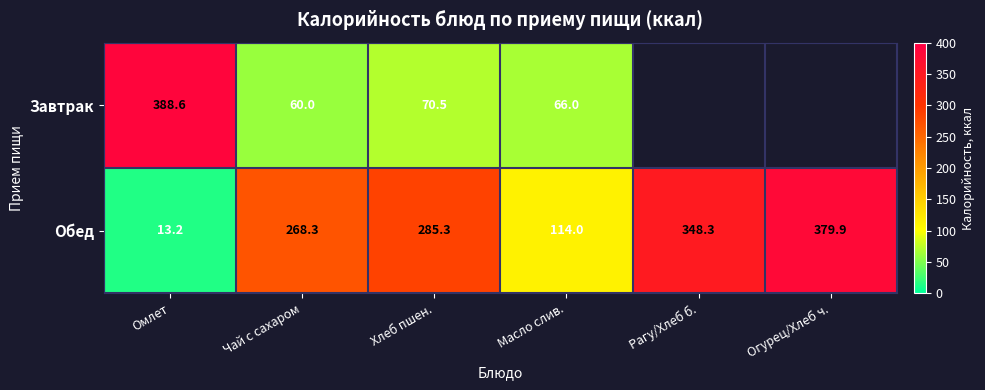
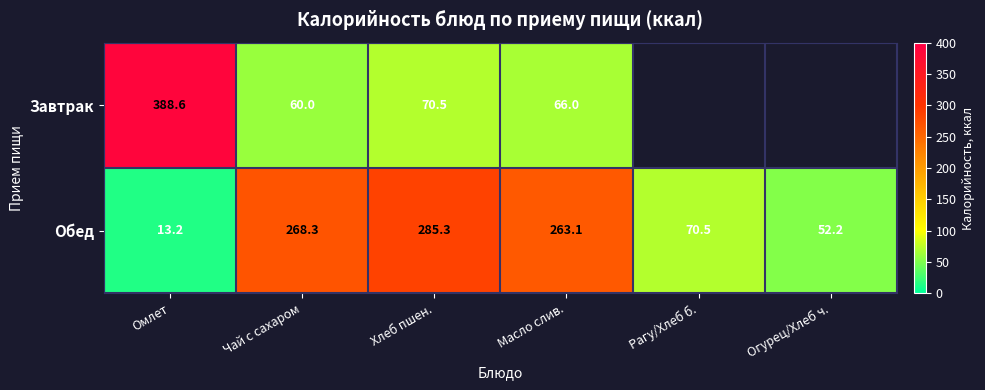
Обед, Масло слив.: 114.0 -> 263.1
Обед, Рагу/Хлеб б.: 348.3 -> 70.5
Обед, Огурец/Хлеб ч.: 379.9 -> 52.2
